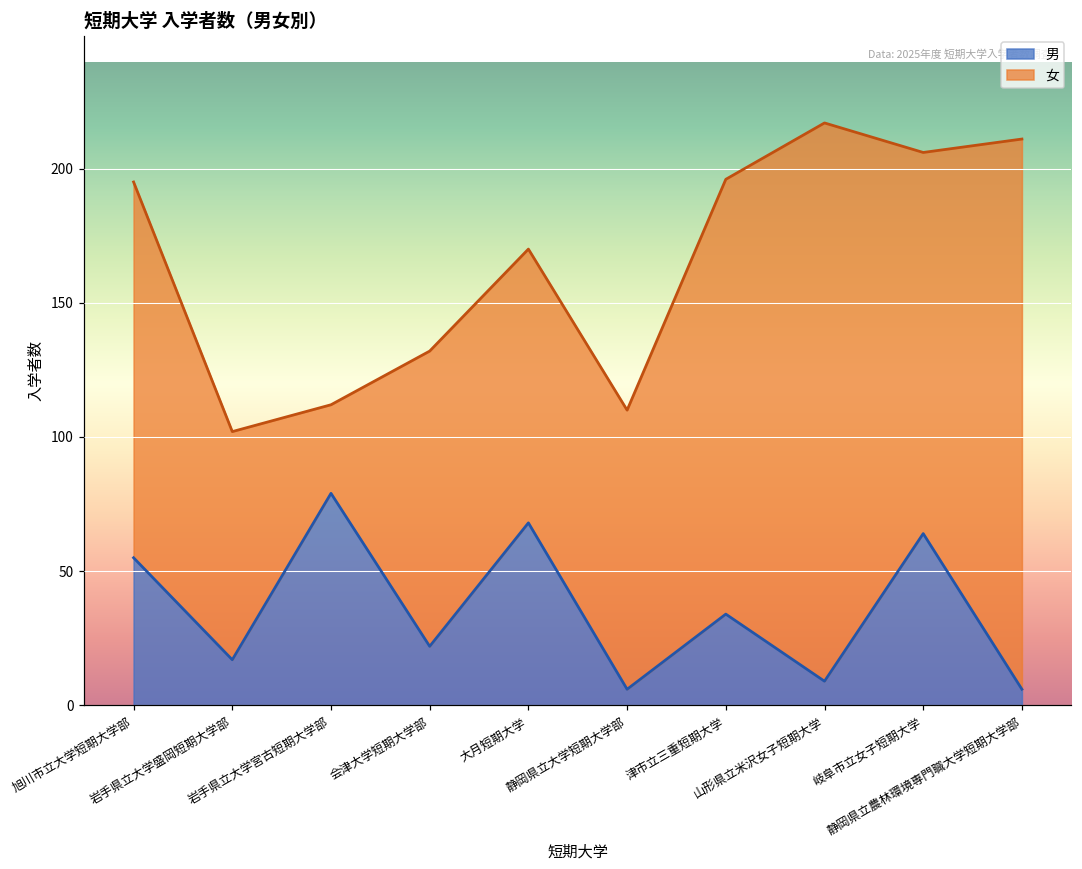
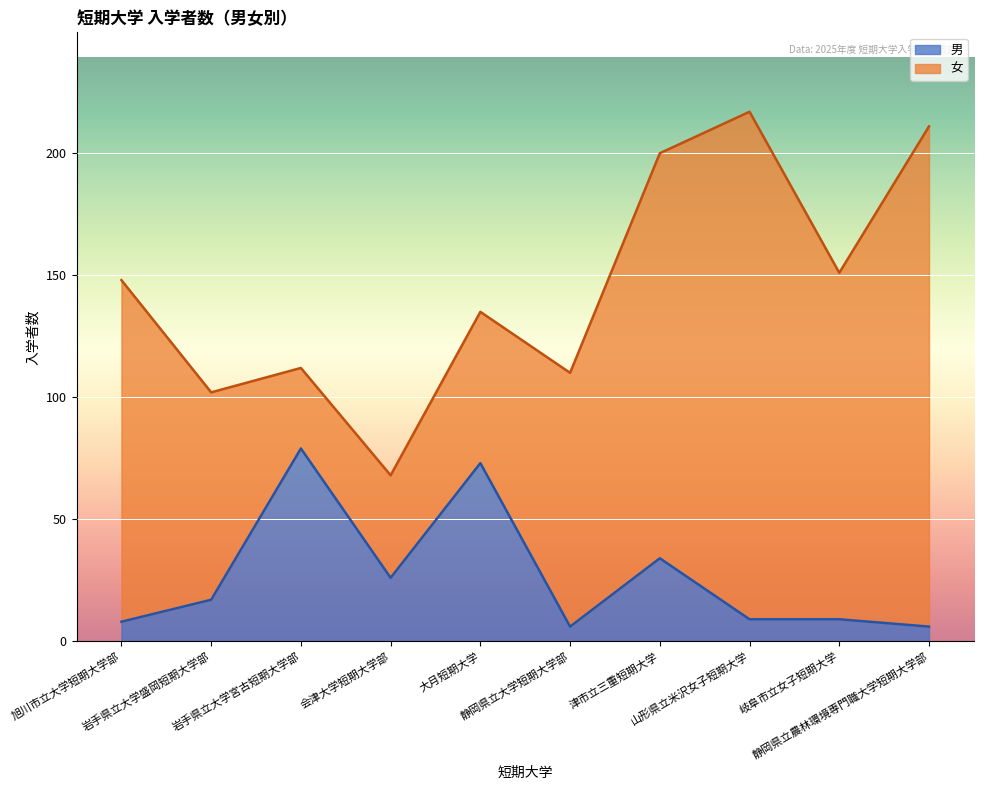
男, 旭川市立大学短期大学部: 55 -> 8
男, 会津大学短期大学部: 22 -> 26
女, 会津大学短期大学部: 110 -> 42
男, 大月短期大学: 68 -> 73
女, 大月短期大学: 102 -> 62
女, 津市立三重短期大学: 162 -> 166
男, 岐阜市立女子短期大学: 64 -> 9
